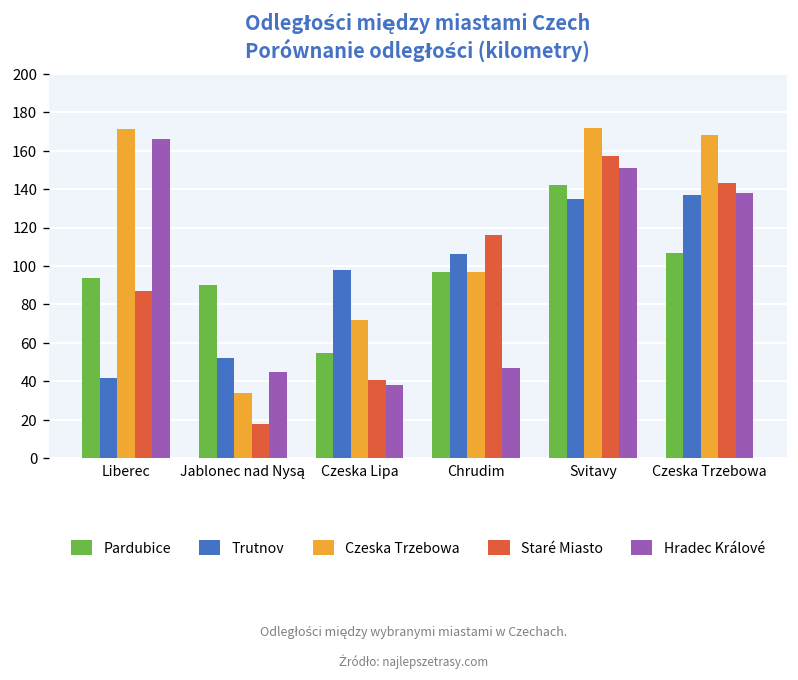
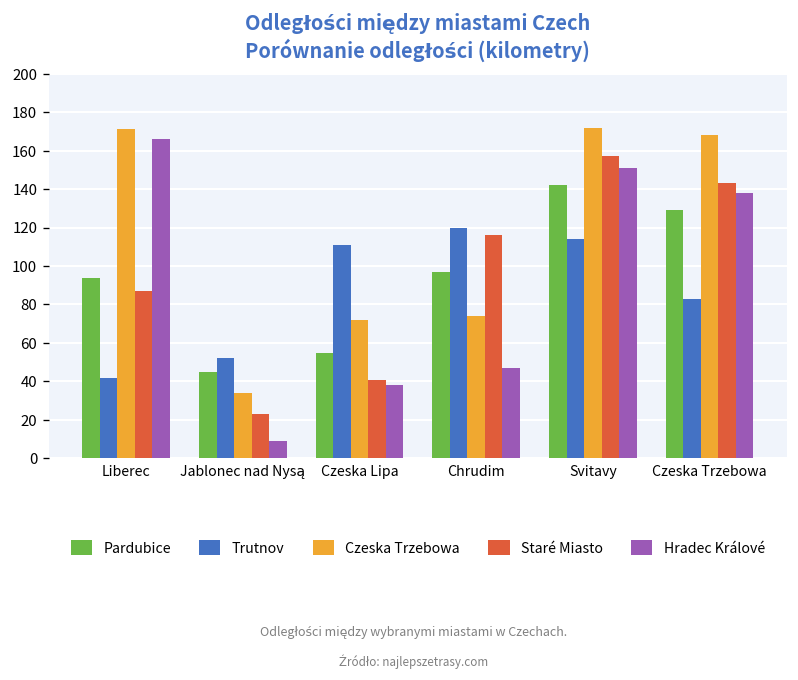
Pardubice, Jablonec nad Nysą: 90 -> 45
Staré Miasto, Jablonec nad Nysą: 18 -> 23
Hradec Králové, Jablonec nad Nysą: 45 -> 9
Trutnov, Czeska Lipa: 98 -> 111
Trutnov, Chrudim: 106 -> 120
Czeska Trzebowa, Chrudim: 97 -> 74
Trutnov, Svitavy: 135 -> 114
Pardubice, Czeska Trzebowa: 107 -> 129
Trutnov, Czeska Trzebowa: 137 -> 83
